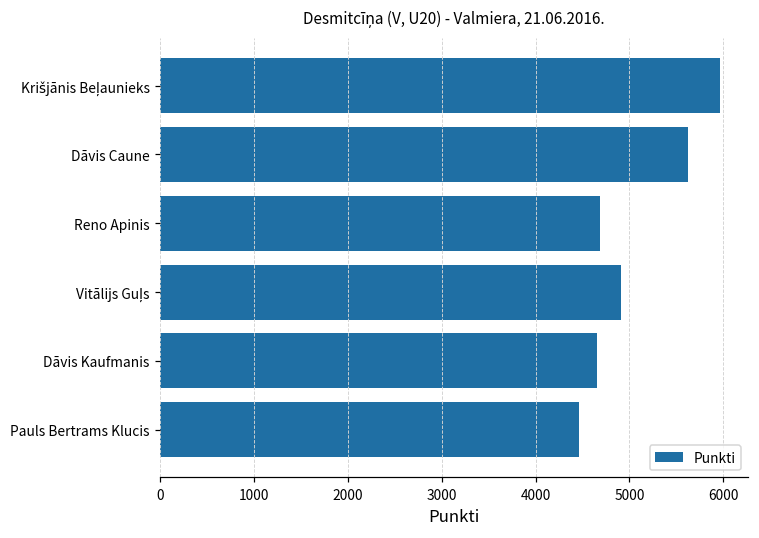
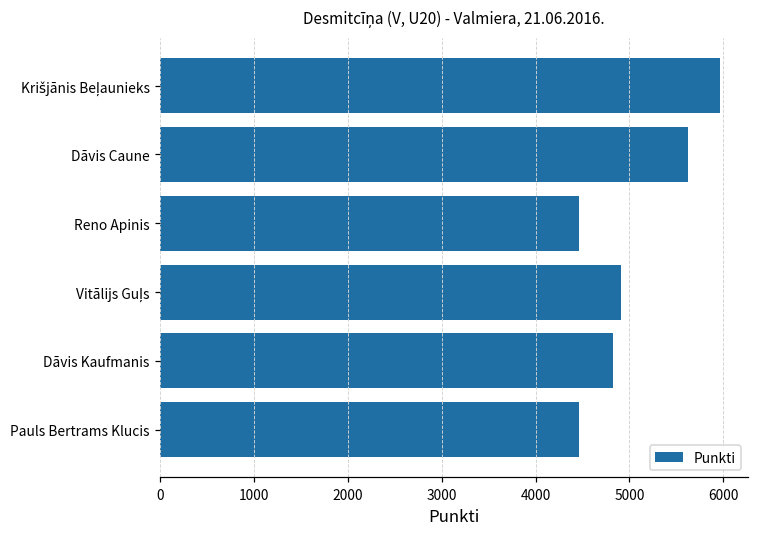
Reno Apinis: 4700 -> 4500
Dāvis Kaufmanis: 4700 -> 4800
